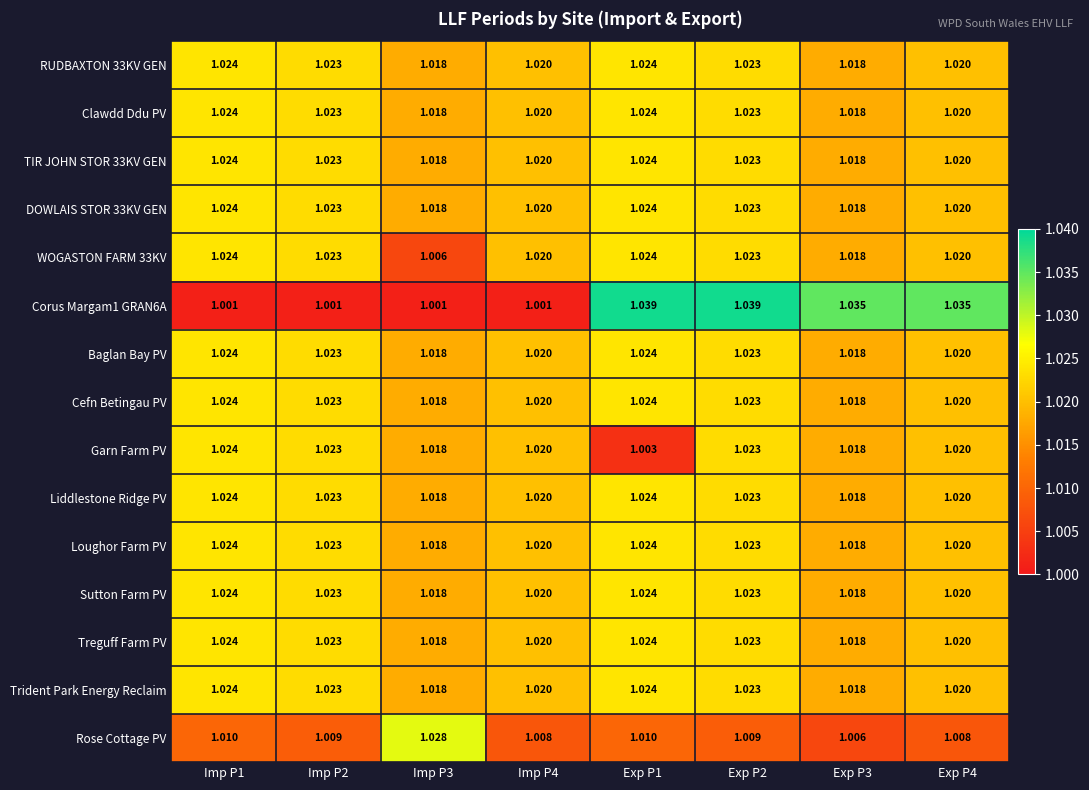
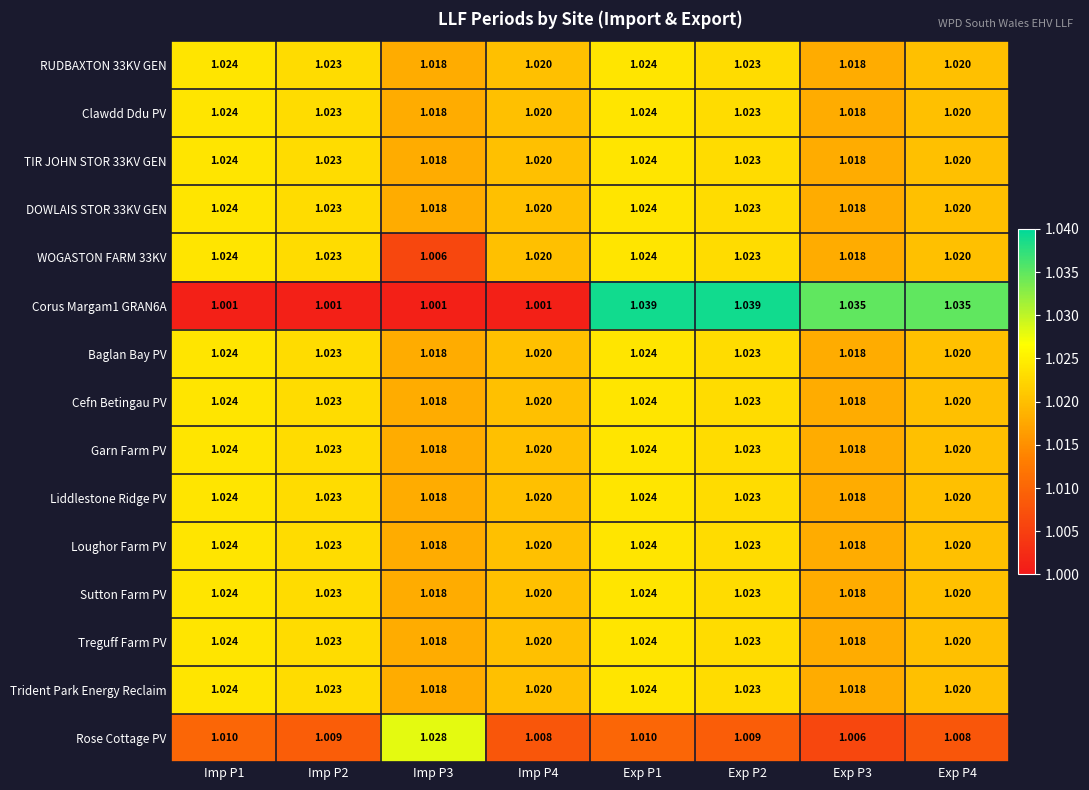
Garn Farm PV, Exp P1: 1.003 -> 1.024
